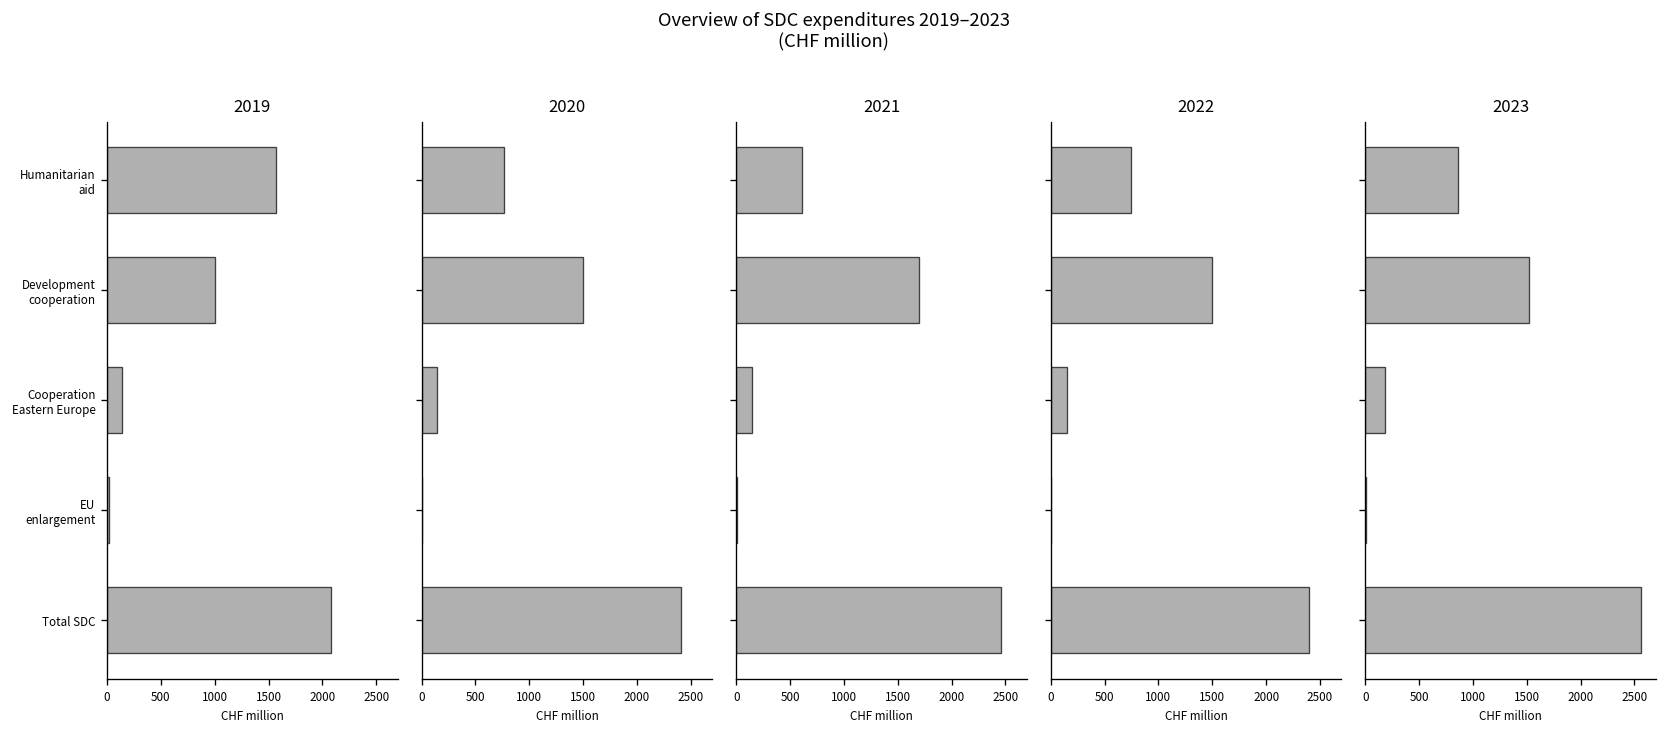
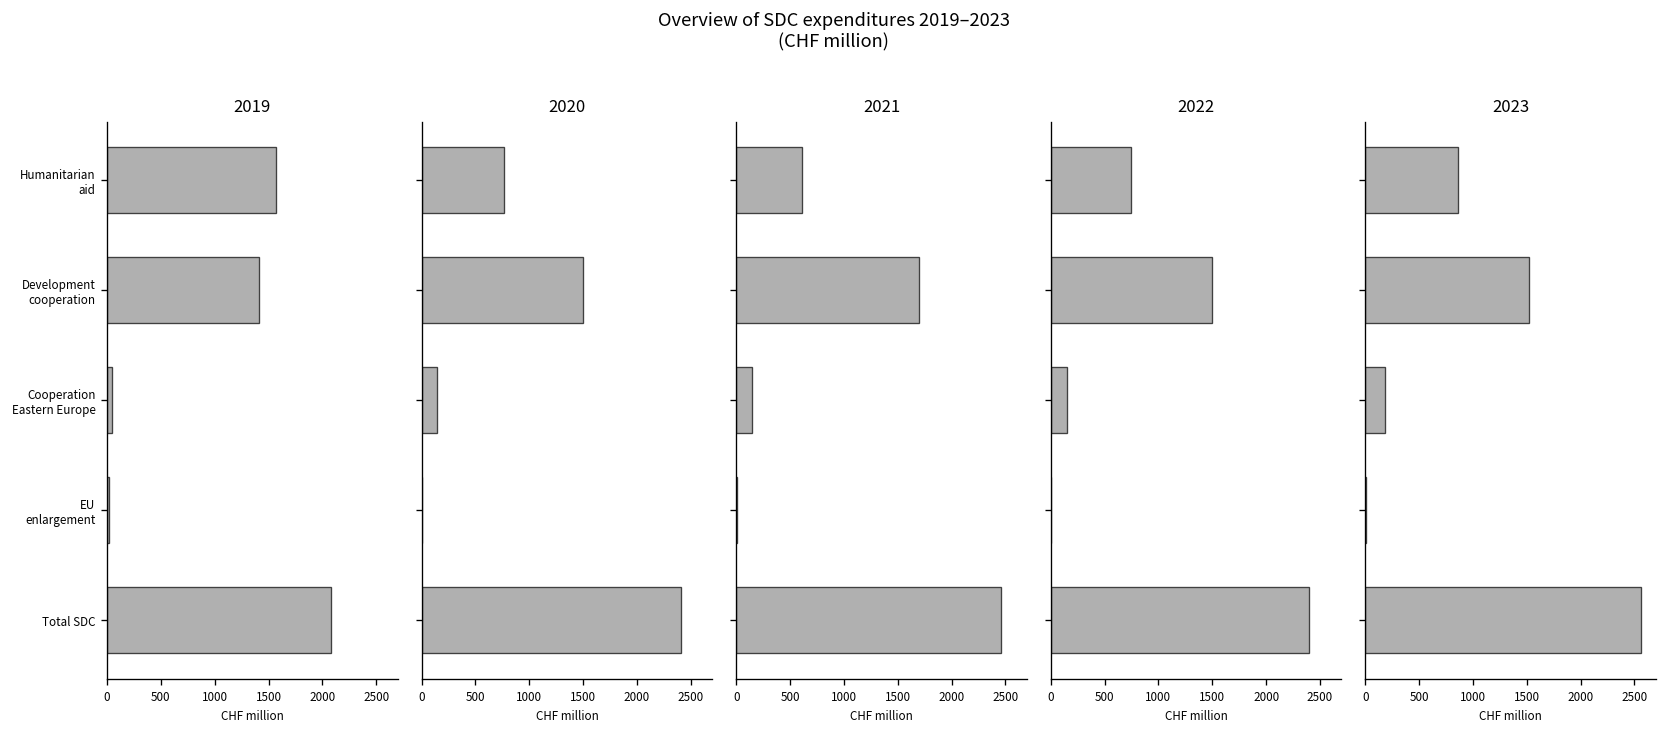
2019, Development cooperation: 1000 -> 1400
2019, Cooperation Eastern Europe: 100 -> 0
